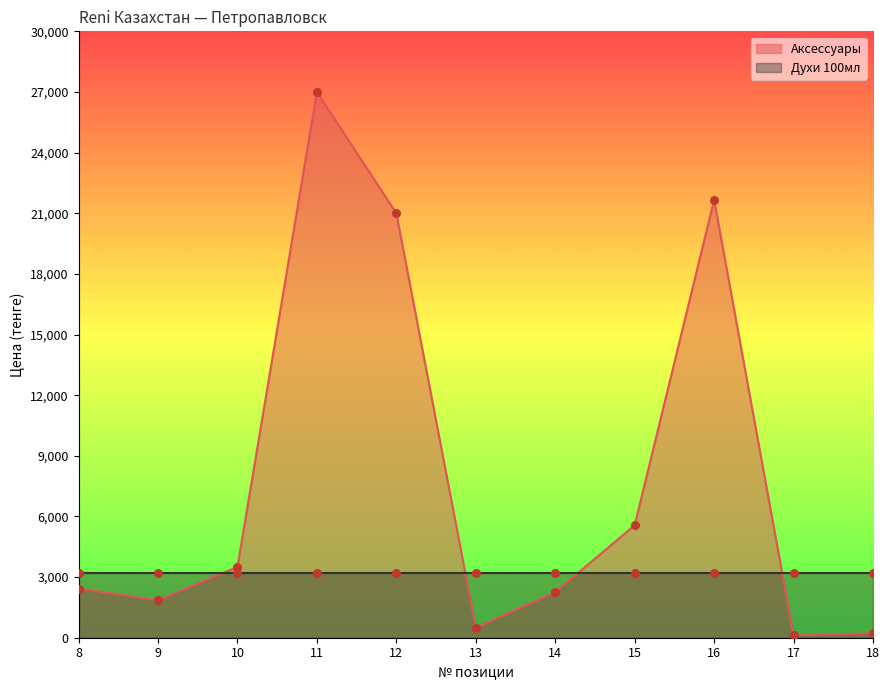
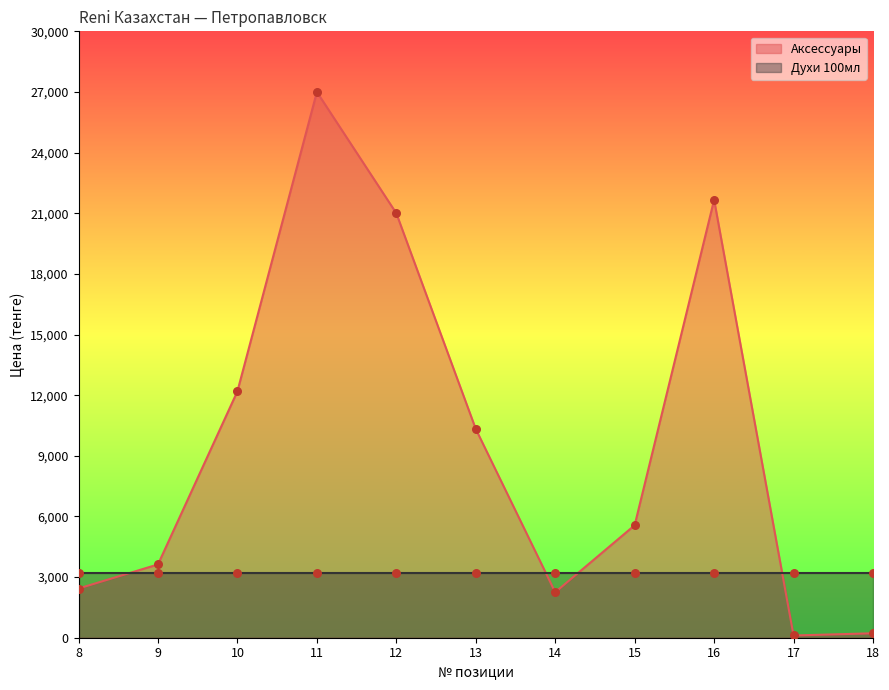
Аксессуары, 9: 1,900 -> 3,600
Аксессуары, 10: 3,500 -> 12,200
Аксессуары, 13: 500 -> 10,300
